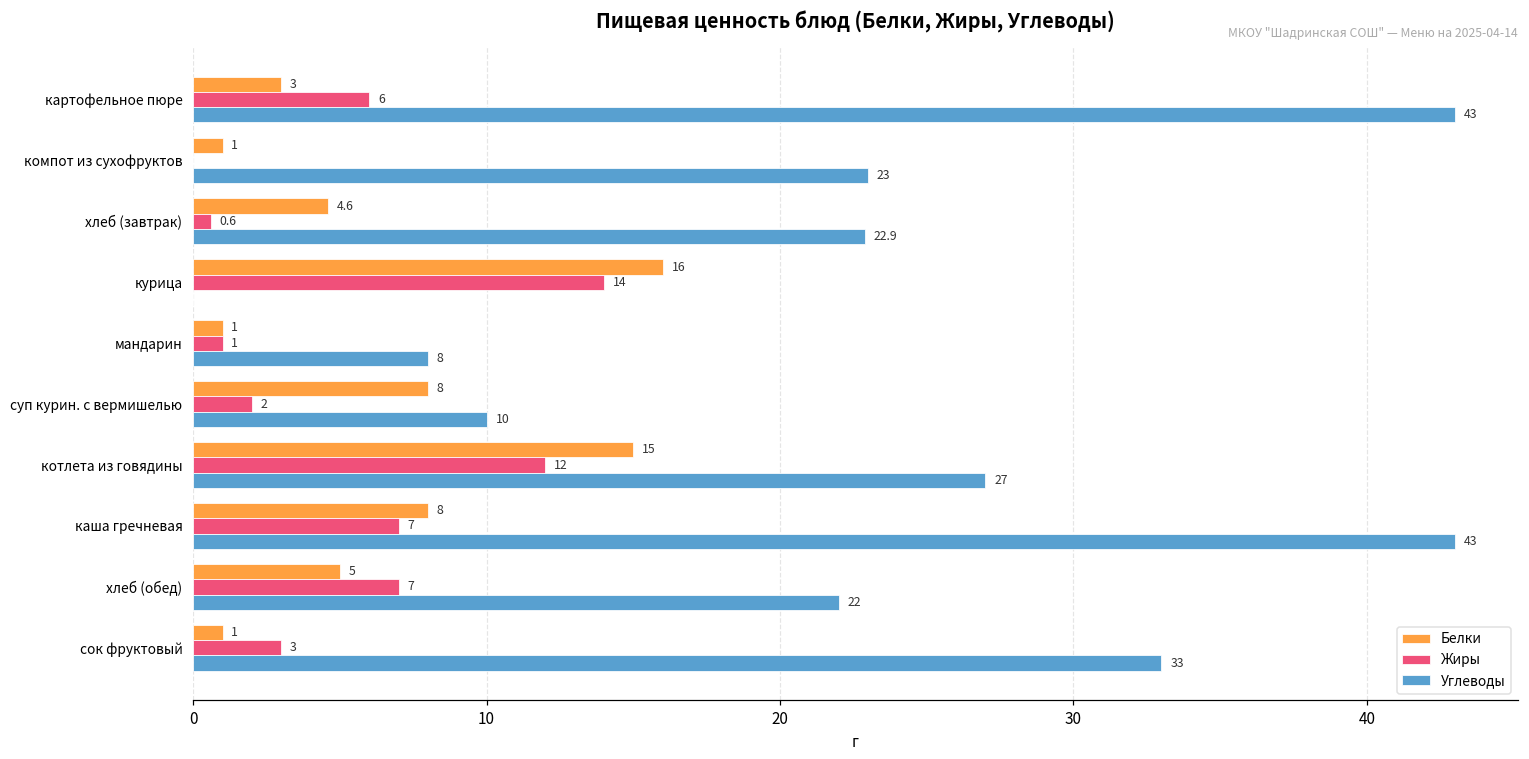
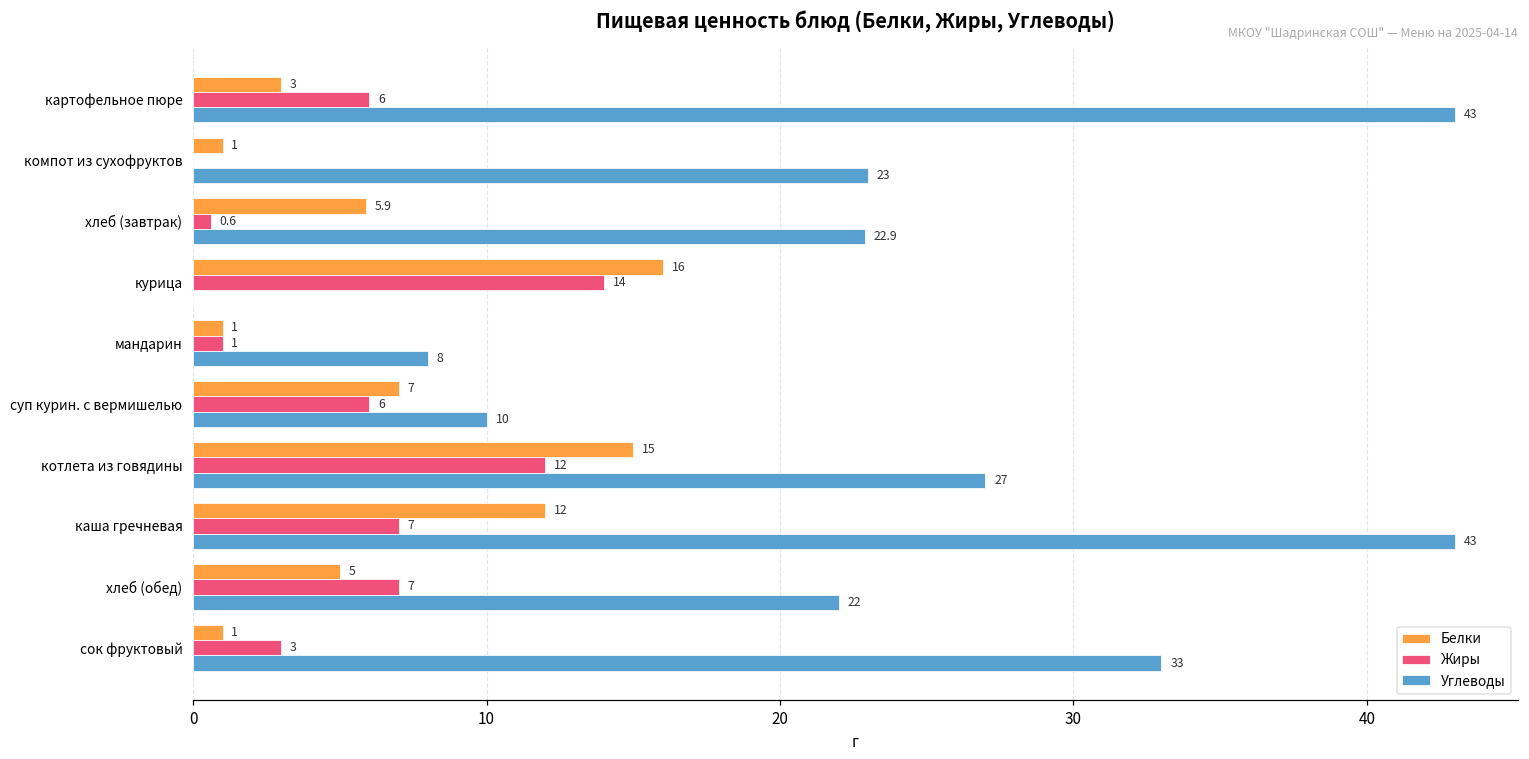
Белки, хлеб (завтрак): 4.6 -> 5.9
Белки, суп курин. с вермишелью: 8 -> 7
Жиры, суп курин. с вермишелью: 2 -> 6
Белки, каша гречневая: 8 -> 12
